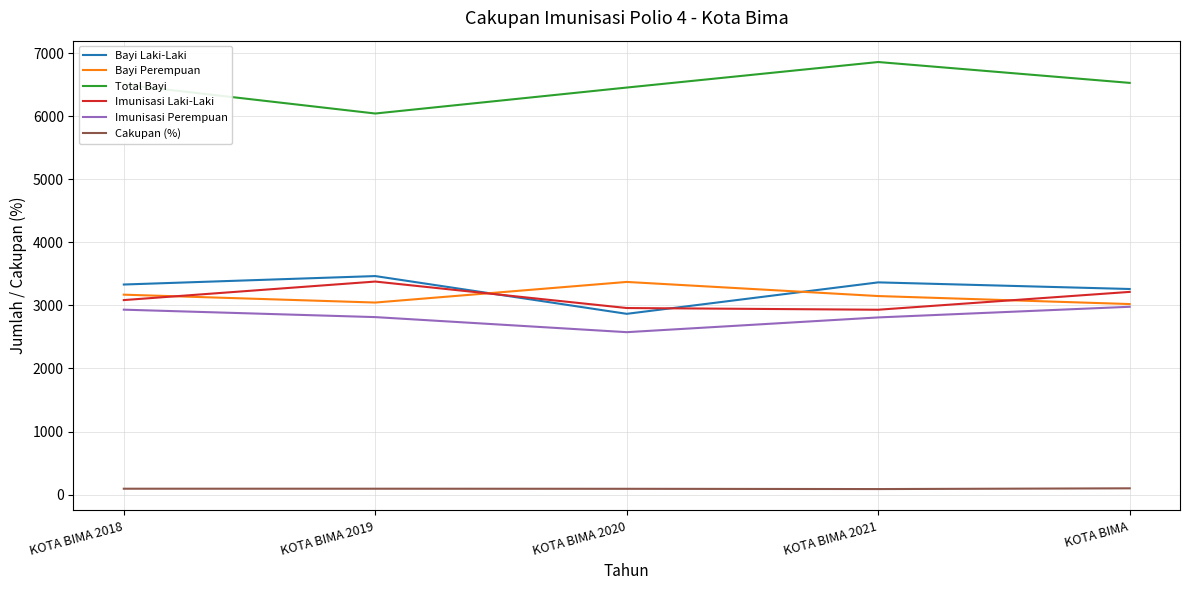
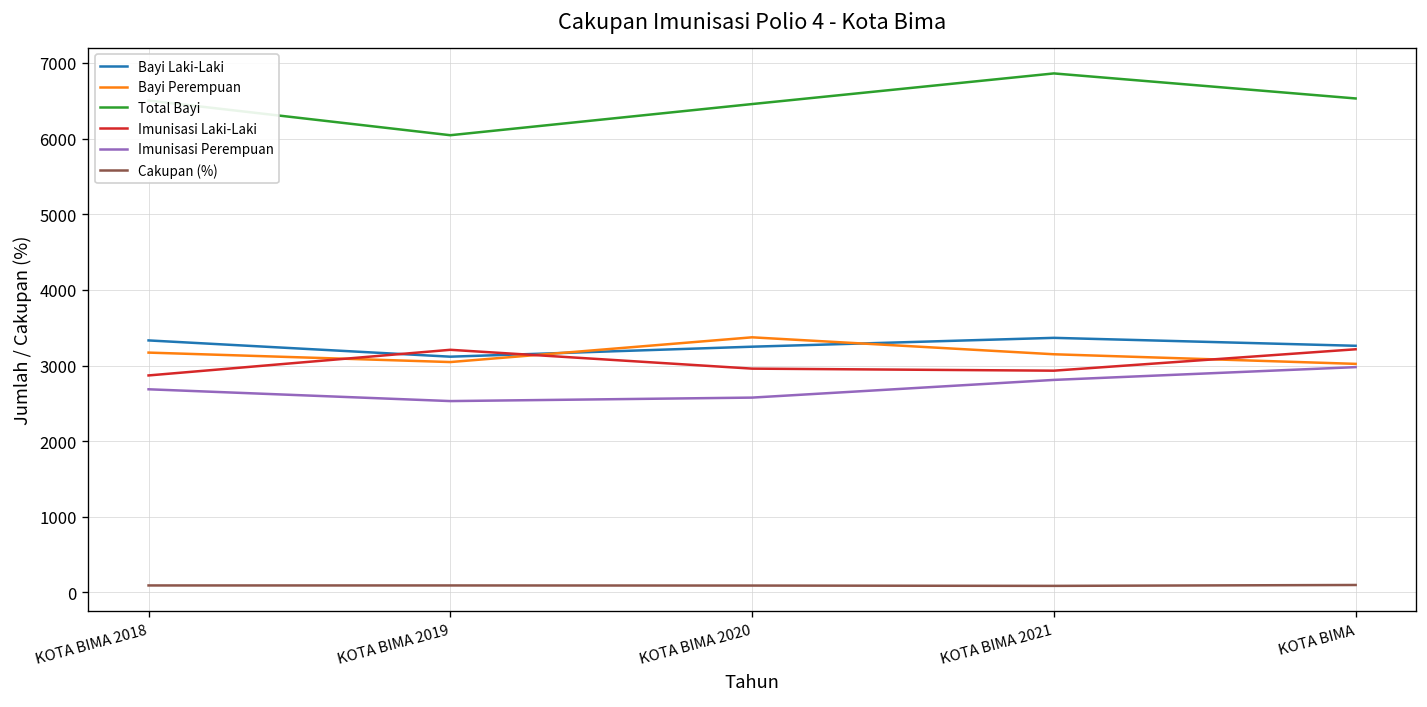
Imunisasi Laki-Laki, KOTA BIMA 2018: 3100 -> 2900
Imunisasi Perempuan, KOTA BIMA 2018: 2900 -> 2700
Bayi Laki-Laki, KOTA BIMA 2019: 3500 -> 3100
Imunisasi Laki-Laki, KOTA BIMA 2019: 3400 -> 3200
Imunisasi Perempuan, KOTA BIMA 2019: 2800 -> 2500
Bayi Laki-Laki, KOTA BIMA 2020: 2900 -> 3200
